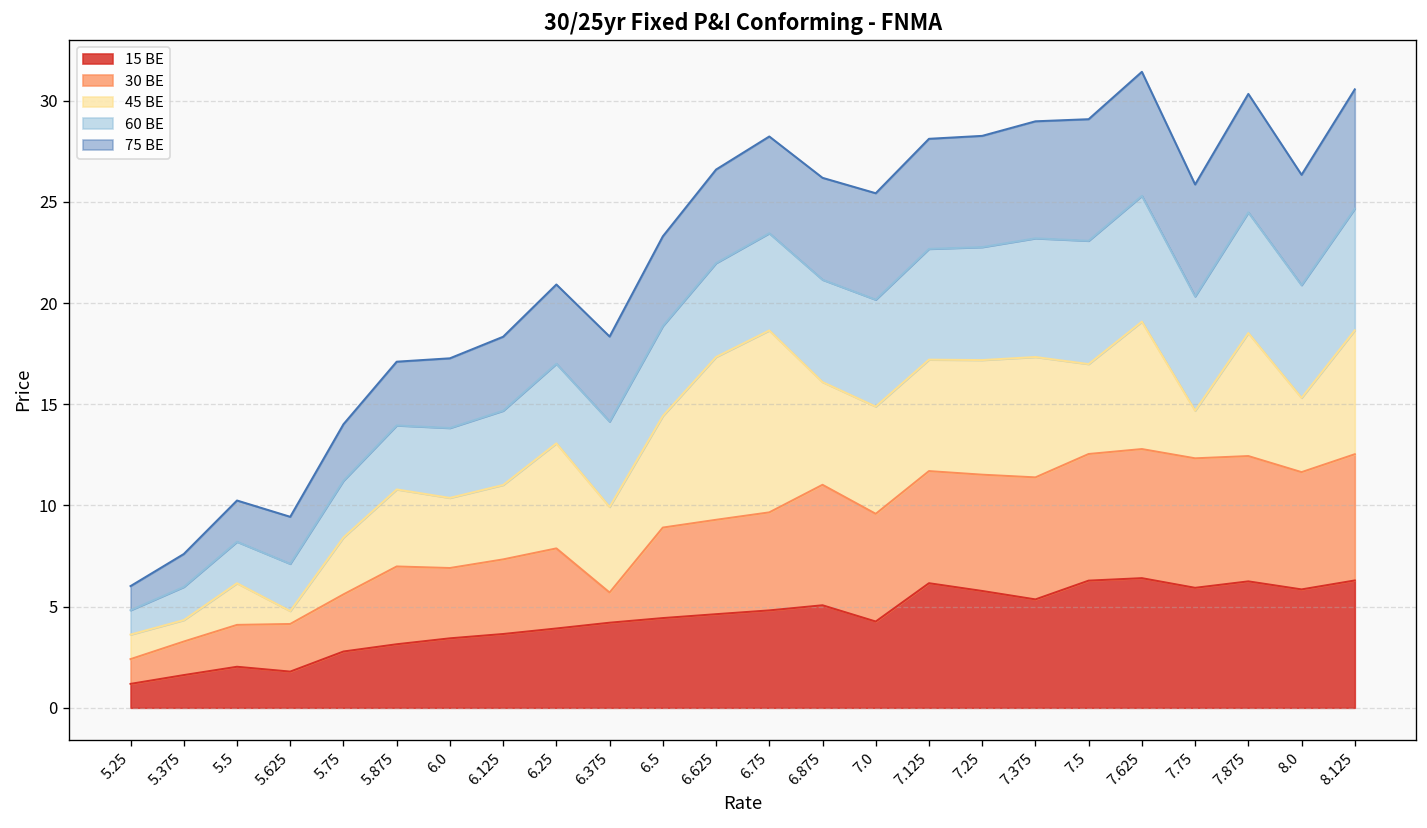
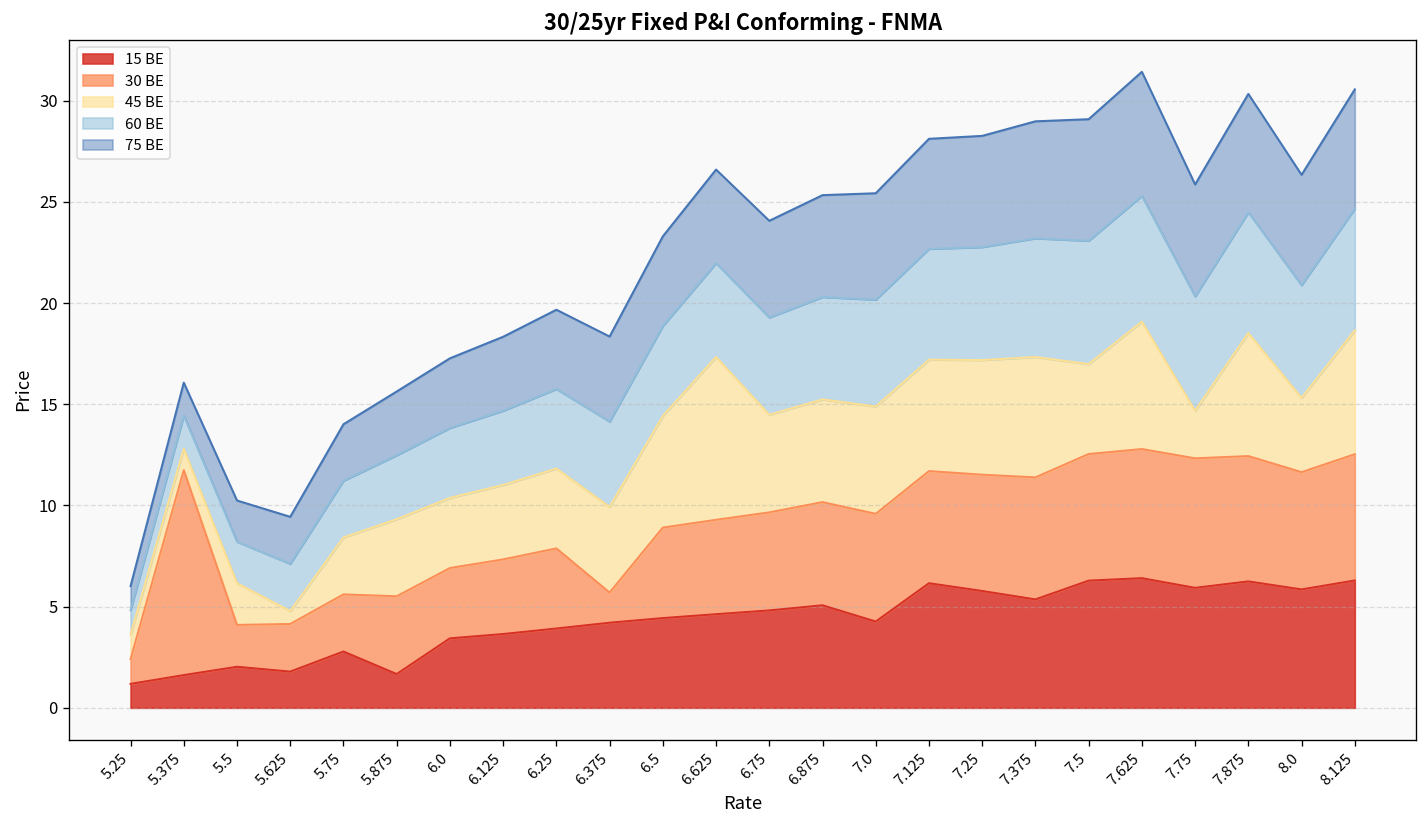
30 BE, 5.375: 1.7 -> 10.1
15 BE, 5.875: 3.1 -> 1.7
45 BE, 6.25: 5.2 -> 3.9
45 BE, 6.75: 9.0 -> 4.8
30 BE, 6.875: 6.0 -> 5.1
